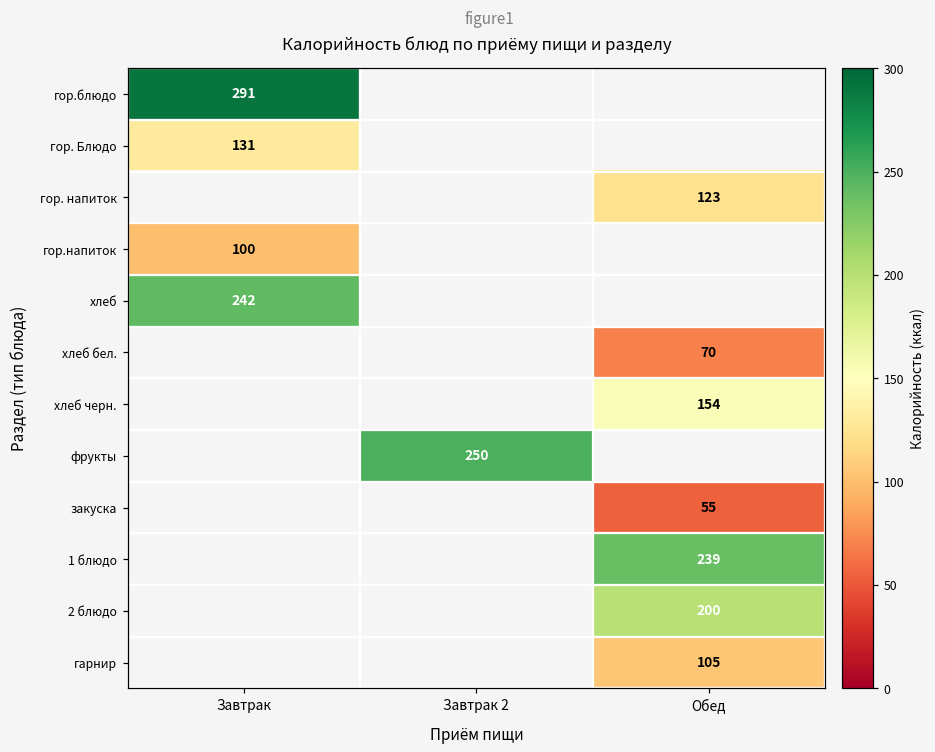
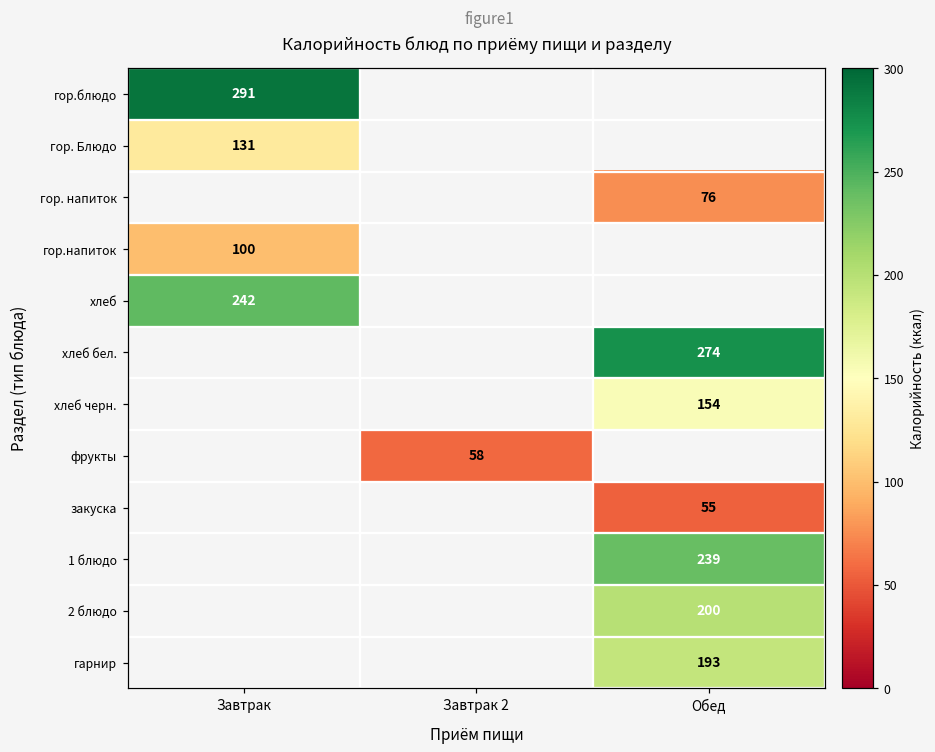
гор. напиток, Обед: 123 -> 76
хлеб бел., Обед: 70 -> 274
фрукты, Завтрак 2: 250 -> 58
гарнир, Обед: 105 -> 193
